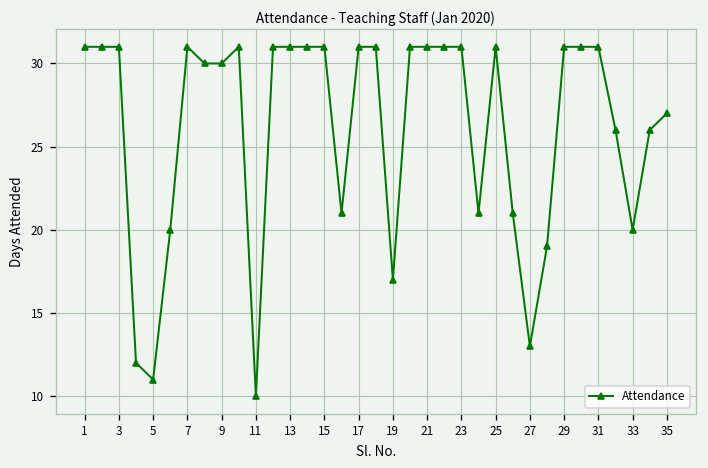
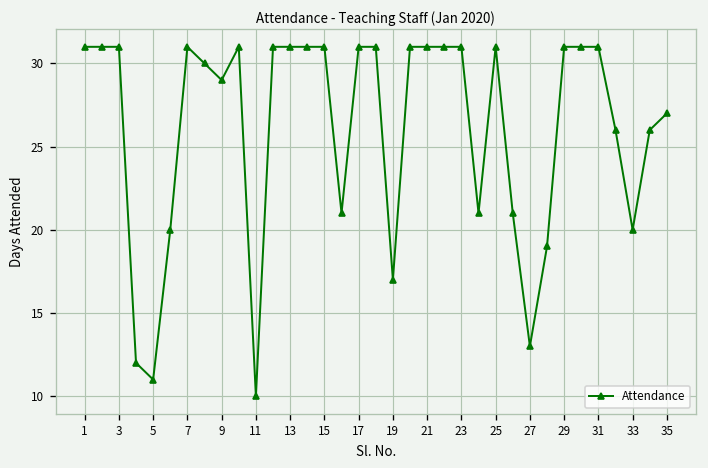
9: 30 -> 29
